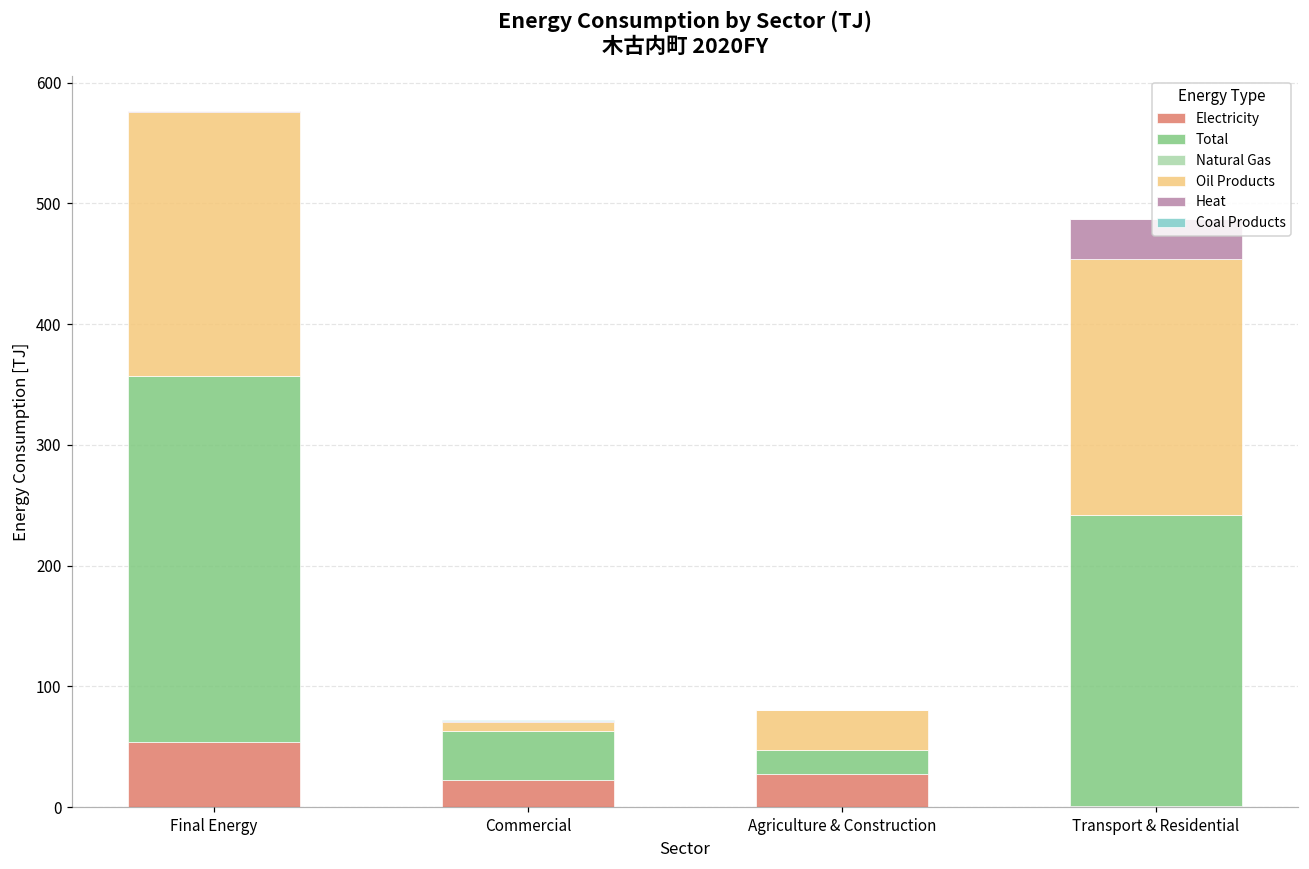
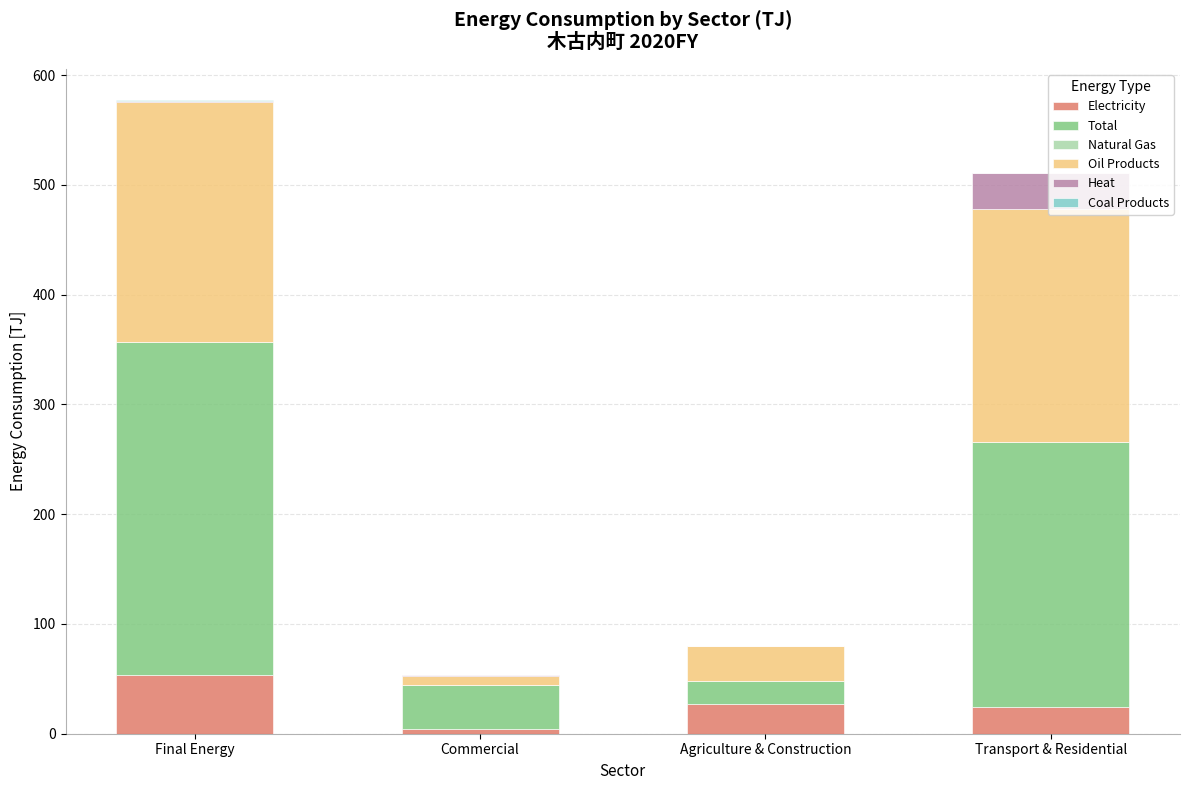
Electricity, Commercial: 23 -> 4
Electricity, Transport & Residential: 1 -> 24
